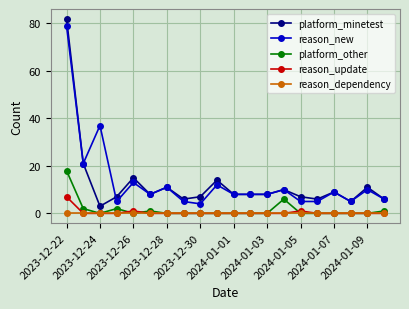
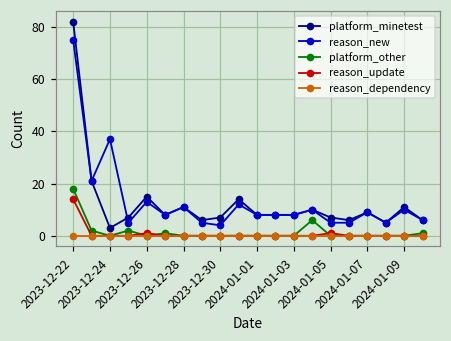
reason_new, 2023-12-22: 79 -> 75
reason_update, 2023-12-22: 7 -> 14
